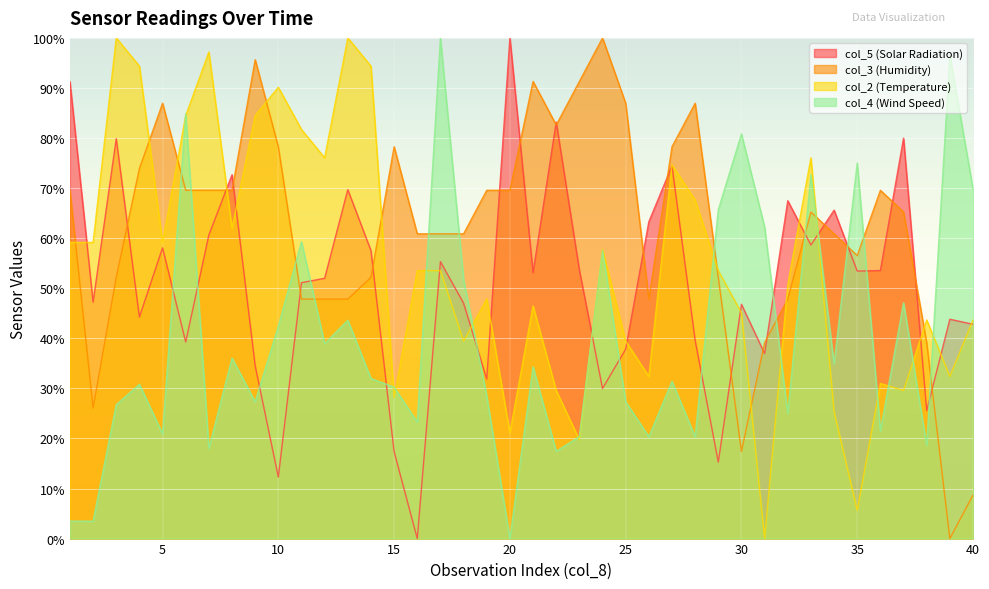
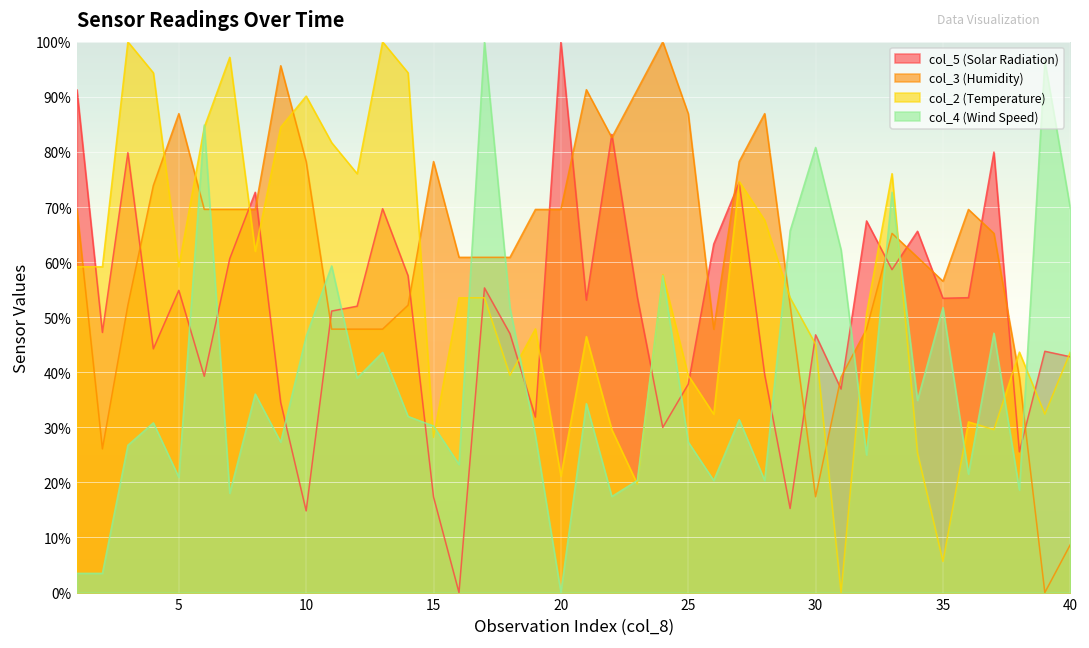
col_5 (Solar Radiation), 5: 58% -> 55%
col_5 (Solar Radiation), 10: 12% -> 15%
col_4 (Wind Speed), 10: 42% -> 47%
col_4 (Wind Speed), 35: 75% -> 52%
